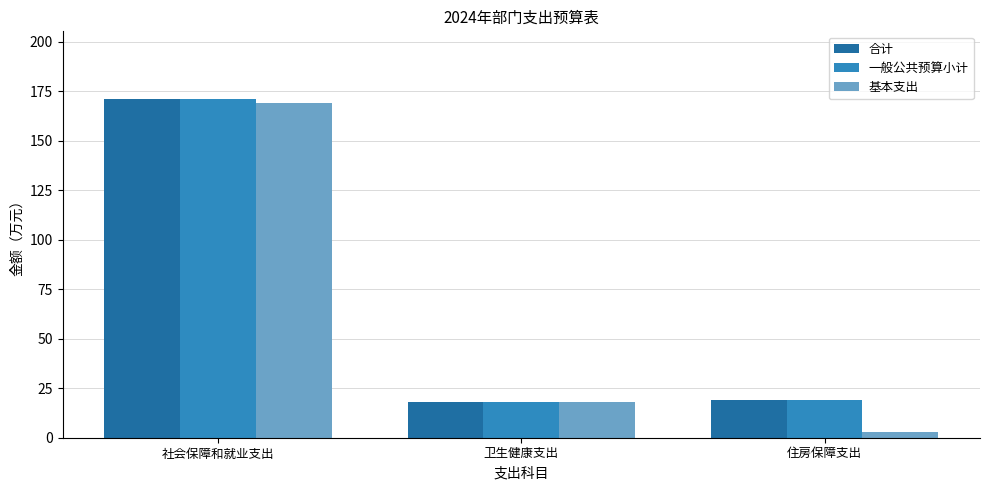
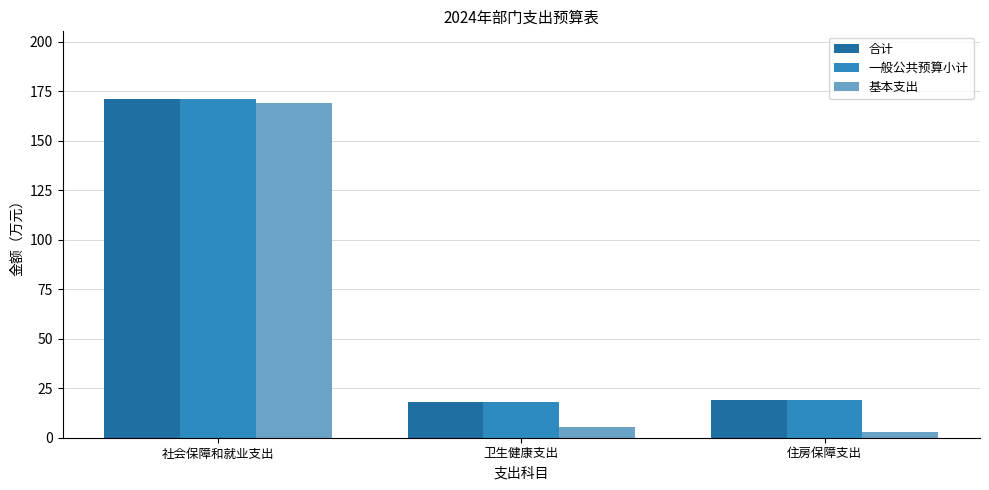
基本支出, 卫生健康支出: 18 -> 5
